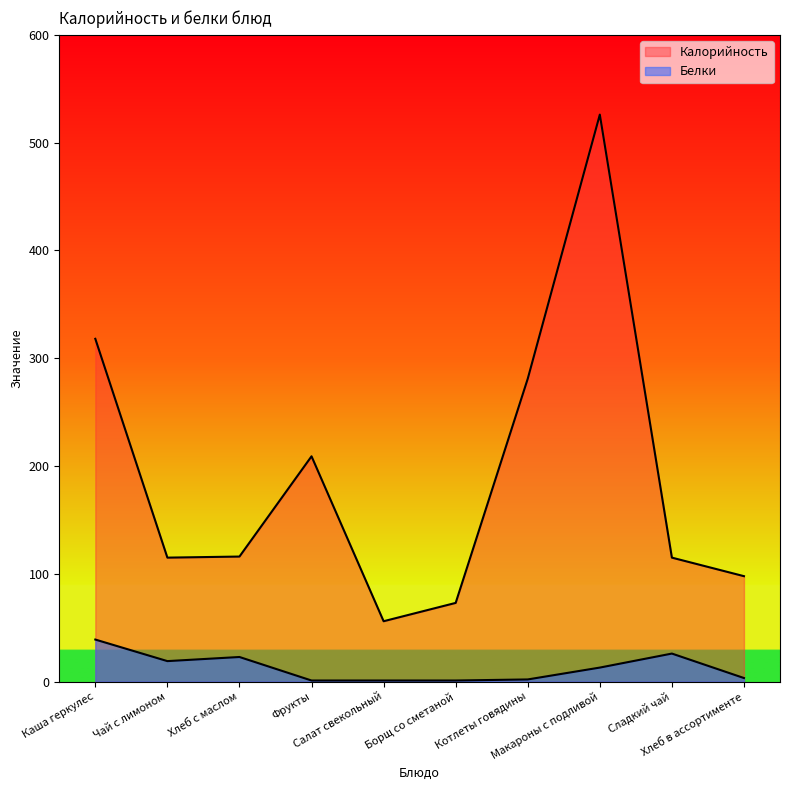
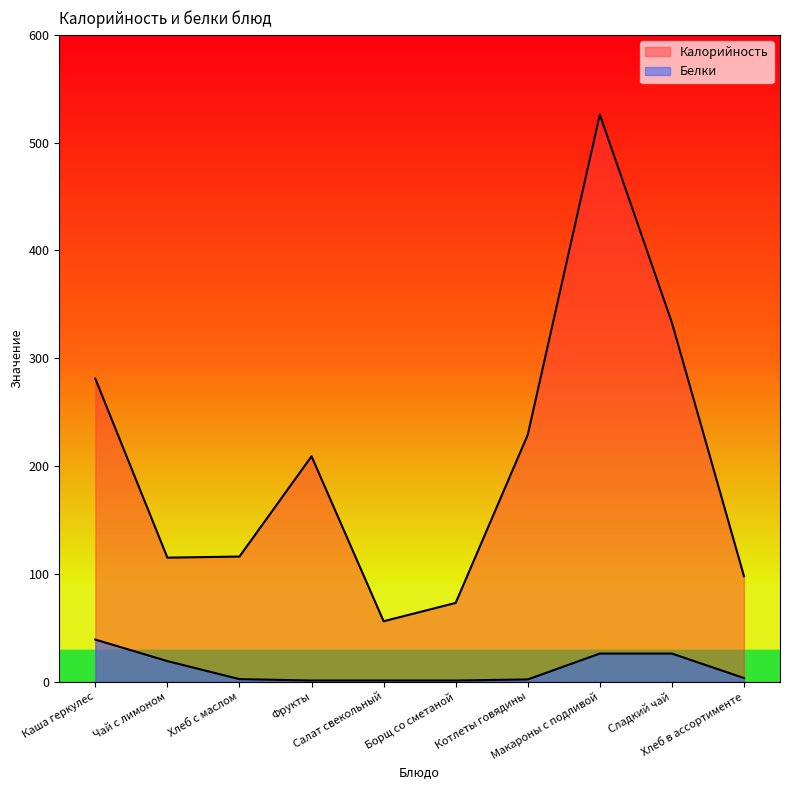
Калорийность, Каша геркулес: 318 -> 281
Белки, Хлеб с маслом: 23 -> 2
Калорийность, Котлеты говядины: 281 -> 229
Белки, Макароны с подливой: 13 -> 26
Калорийность, Сладкий чай: 115 -> 333
